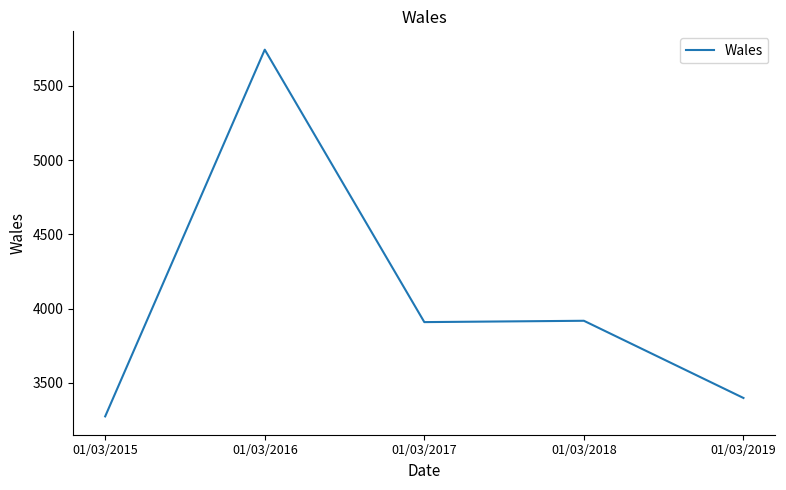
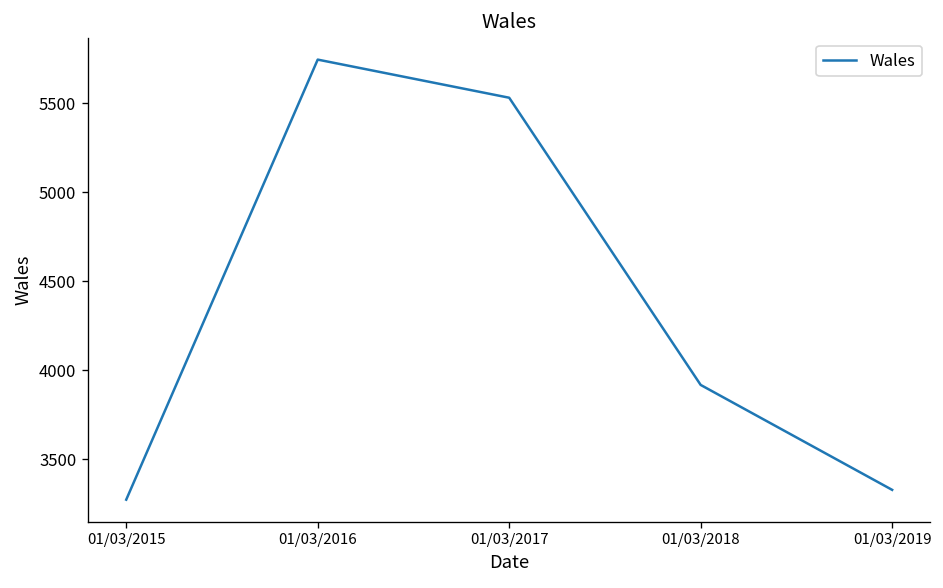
01/03/2017: 3910 -> 5530
01/03/2019: 3400 -> 3330
